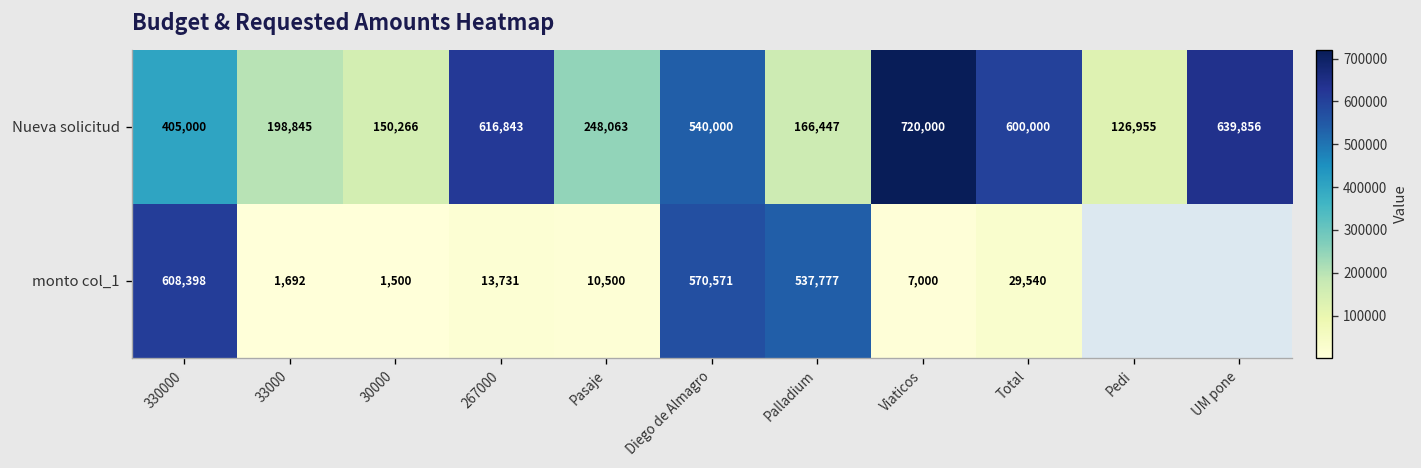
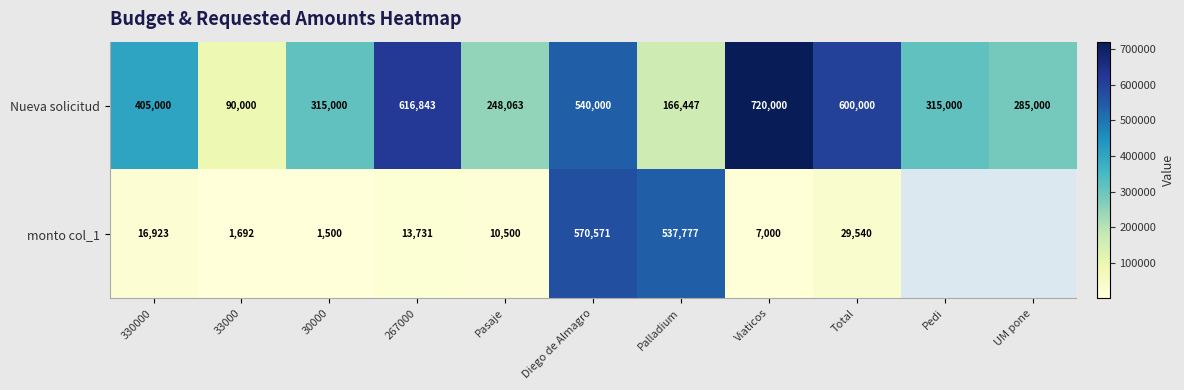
Nueva solicitud, 33000: 198,845 -> 90,000
Nueva solicitud, 30000: 150,266 -> 315,000
Nueva solicitud, Pedi: 126,955 -> 315,000
Nueva solicitud, UM pone: 639,856 -> 285,000
monto col_1, 330000: 608,398 -> 16,923
